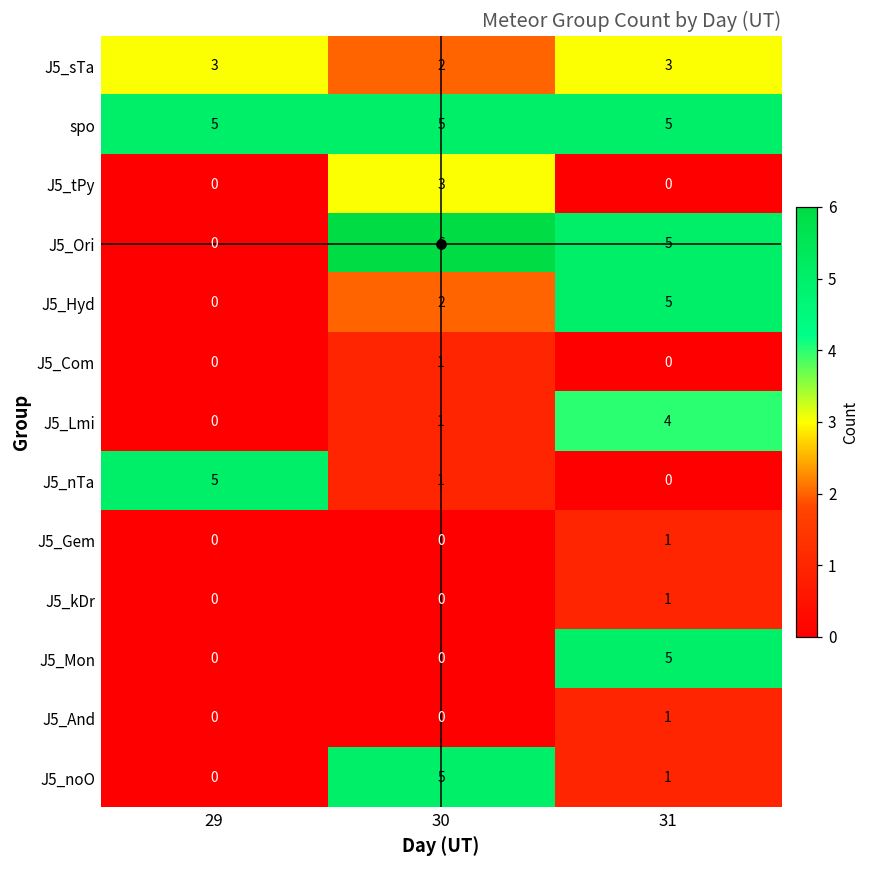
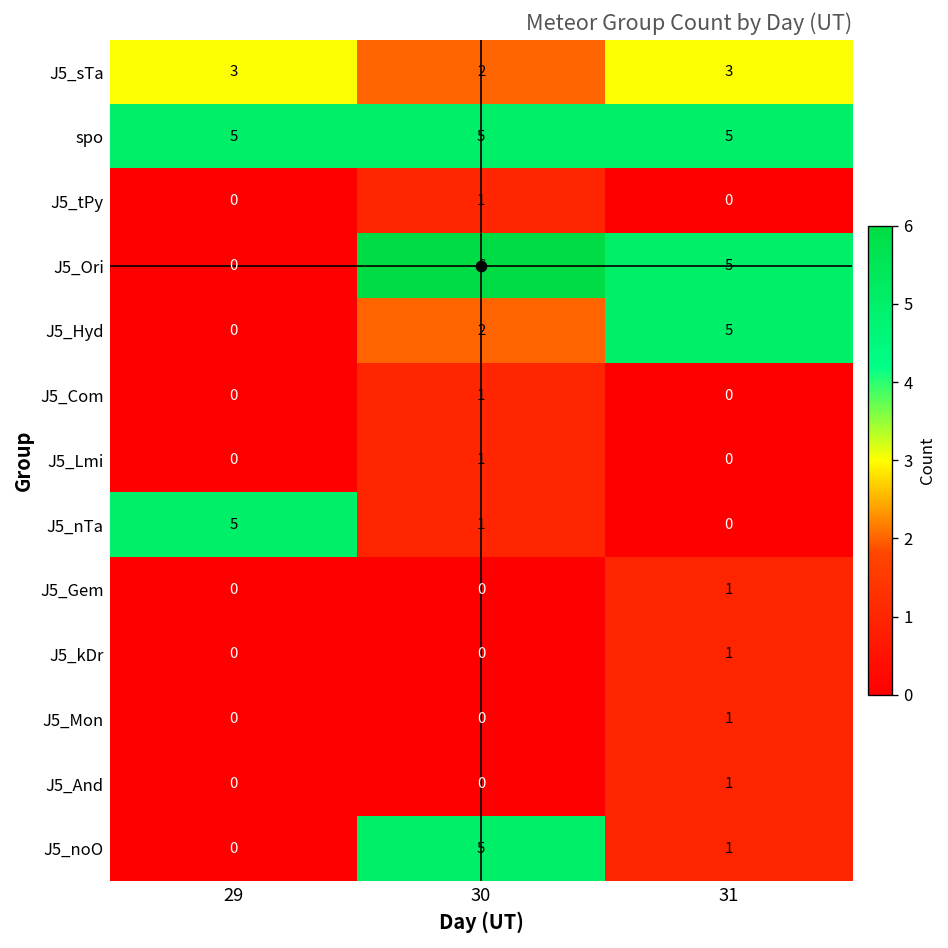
J5_tPy, 30: 3 -> 1
J5_Lmi, 31: 4 -> 0
J5_Mon, 31: 5 -> 1
